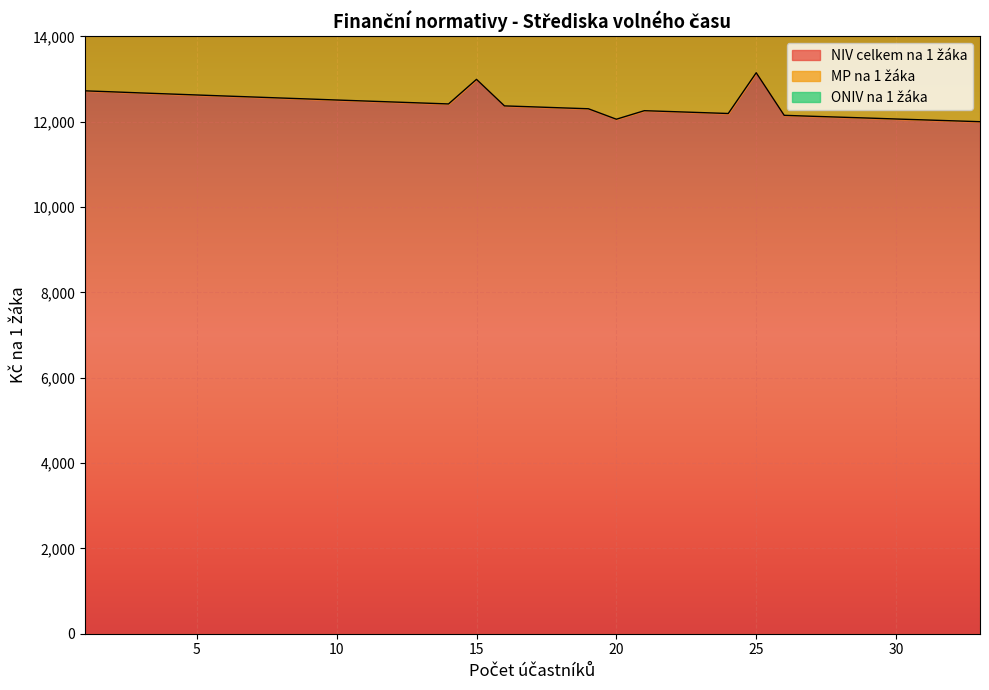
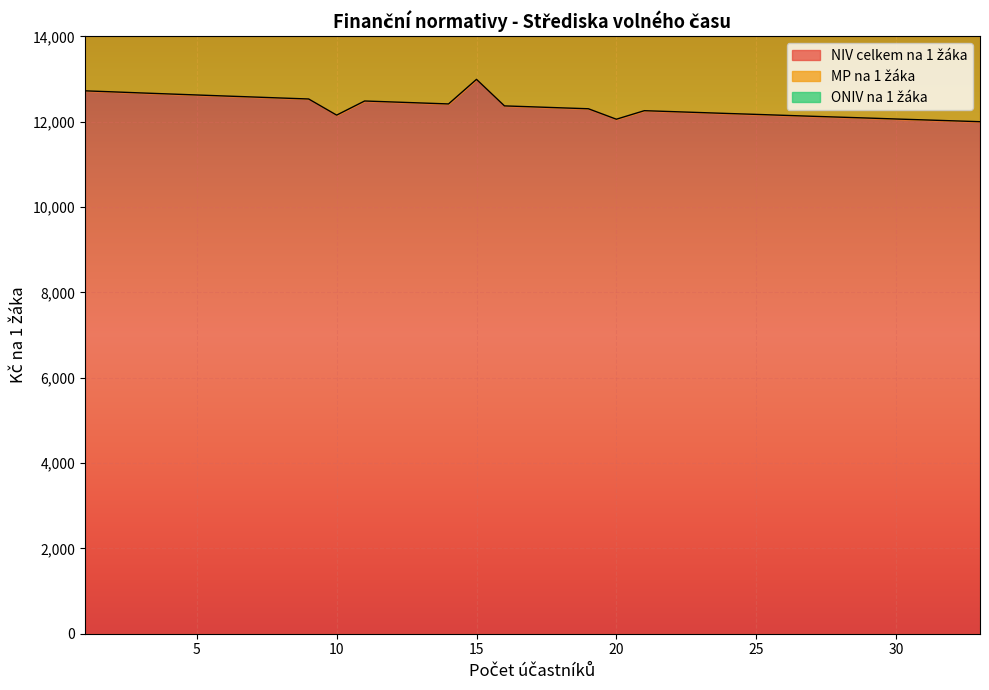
NIV celkem na 1 žáka, 10: 12,500 -> 12,200
NIV celkem na 1 žáka, 25: 13,100 -> 12,200
